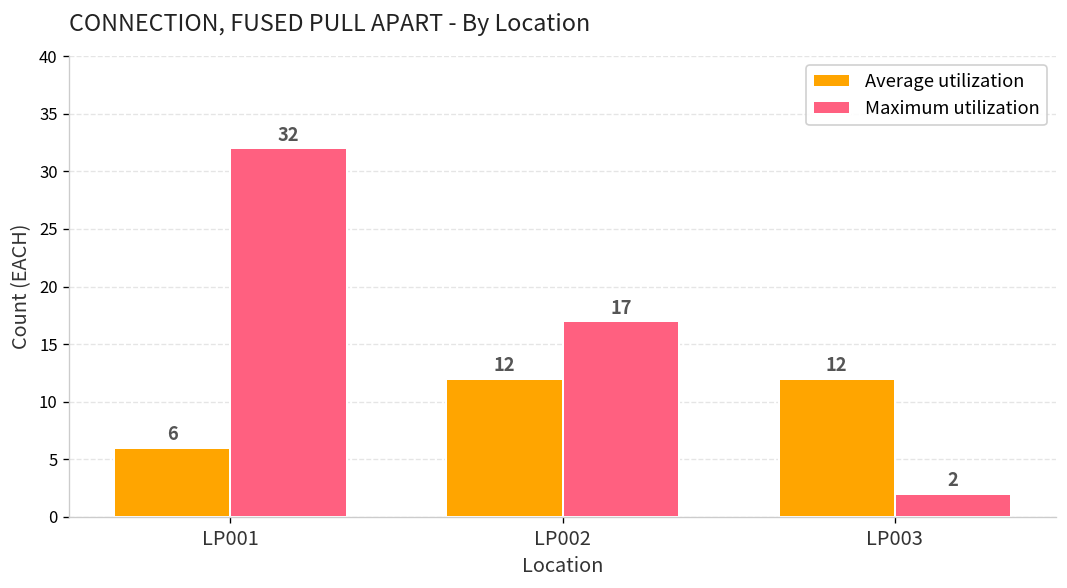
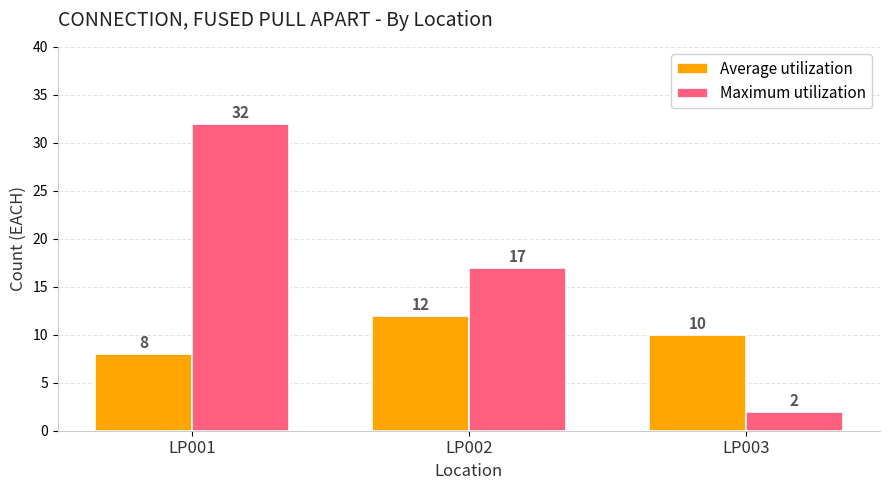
Average utilization, LP001: 6 -> 8
Average utilization, LP003: 12 -> 10
